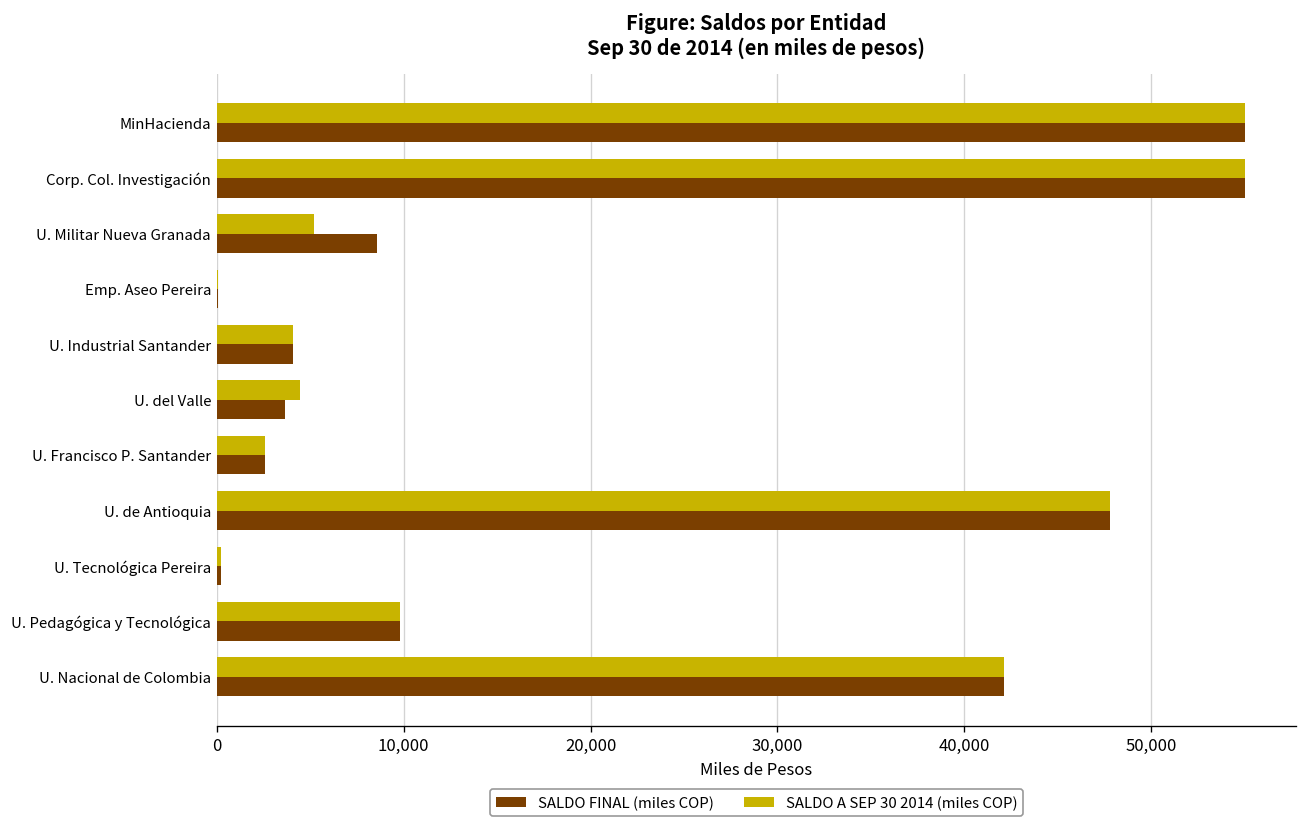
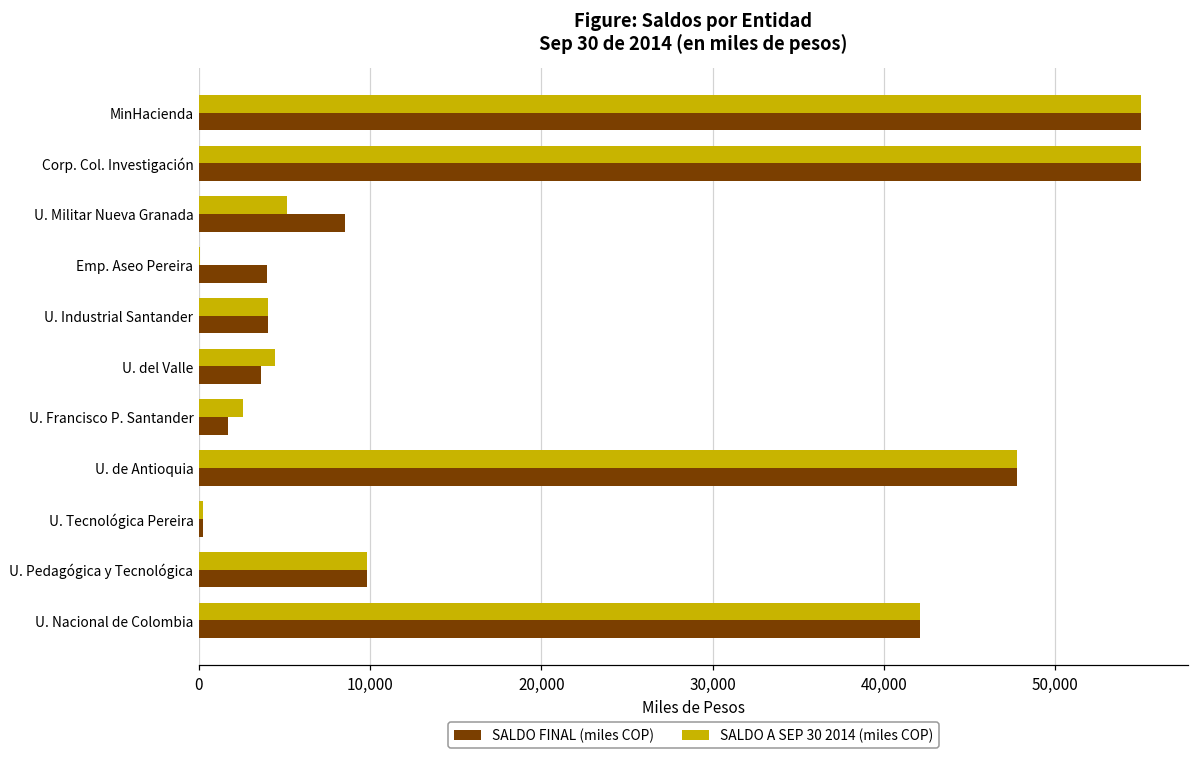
SALDO FINAL (miles COP), Emp. Aseo Pereira: 100 -> 4,000
SALDO FINAL (miles COP), U. Francisco P. Santander: 2,600 -> 1,700
